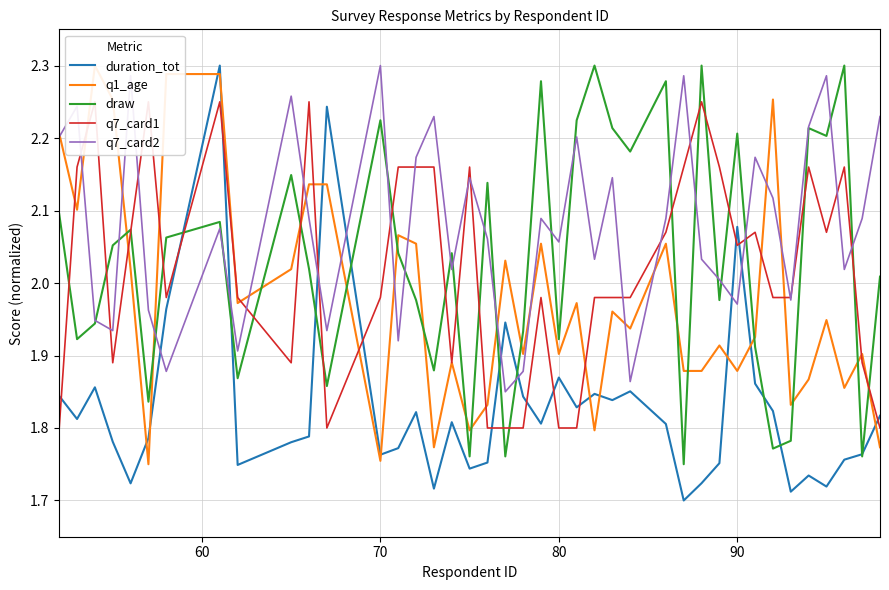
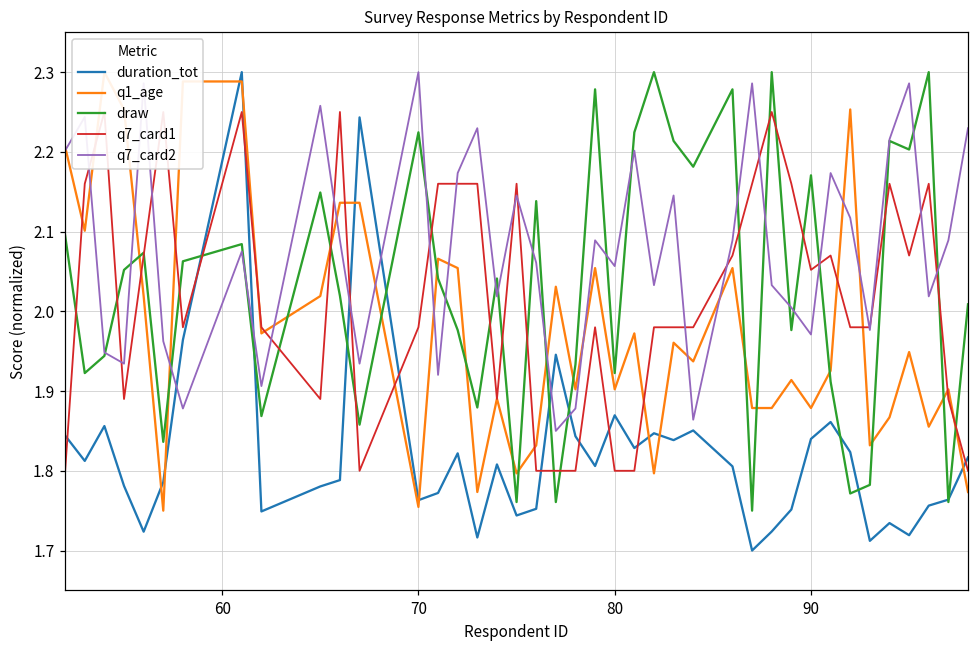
duration_tot, 90: 2.08 -> 1.84
draw, 90: 2.21 -> 2.17
